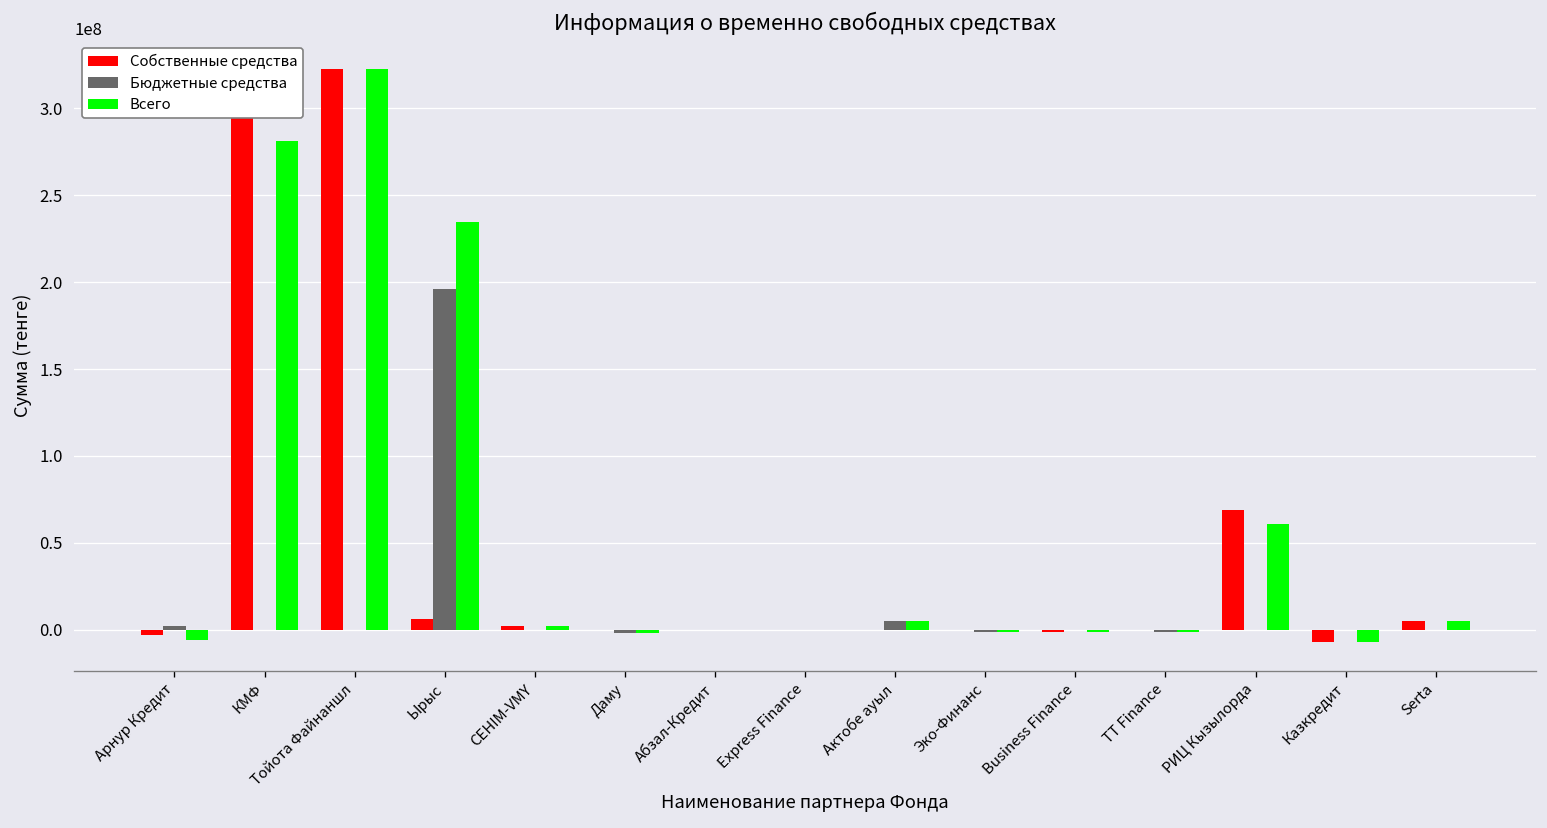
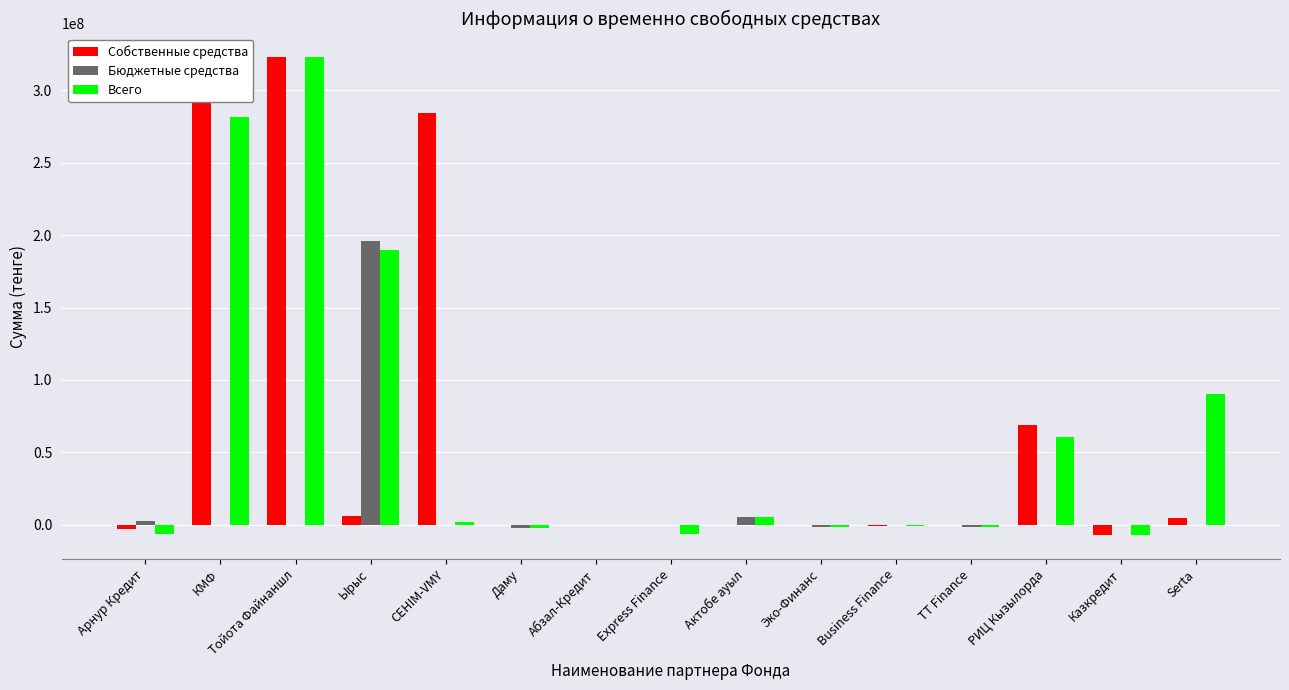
Всего, Ырыс: 234000000 -> 189000000
Собственные средства, СЕНIМ-VMY: 2000000 -> 284000000
Всего, Express Finance: 0 -> -6000000
Всего, Serta: 5000000 -> 90000000
